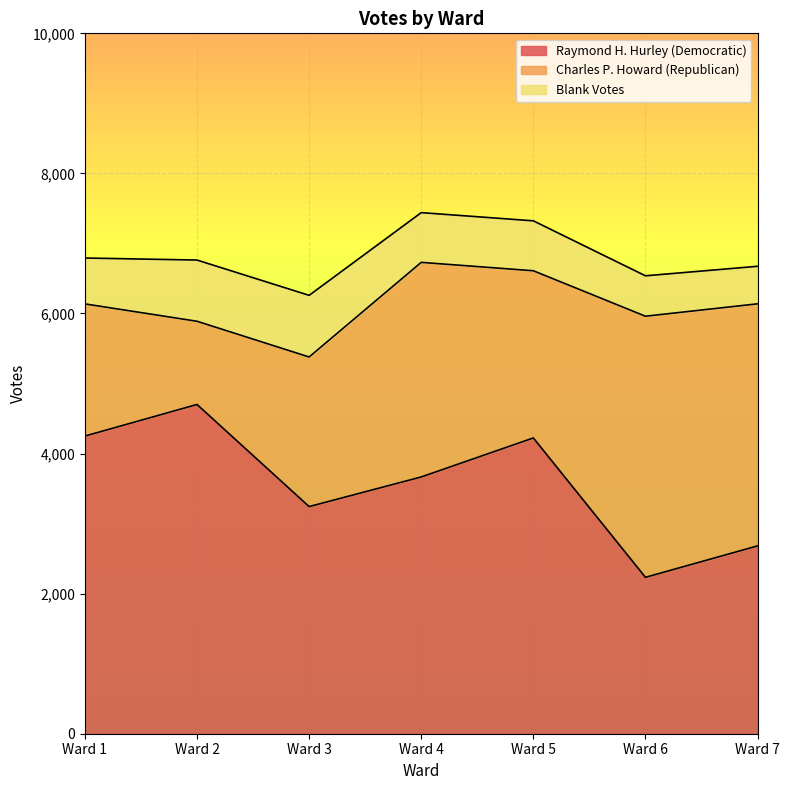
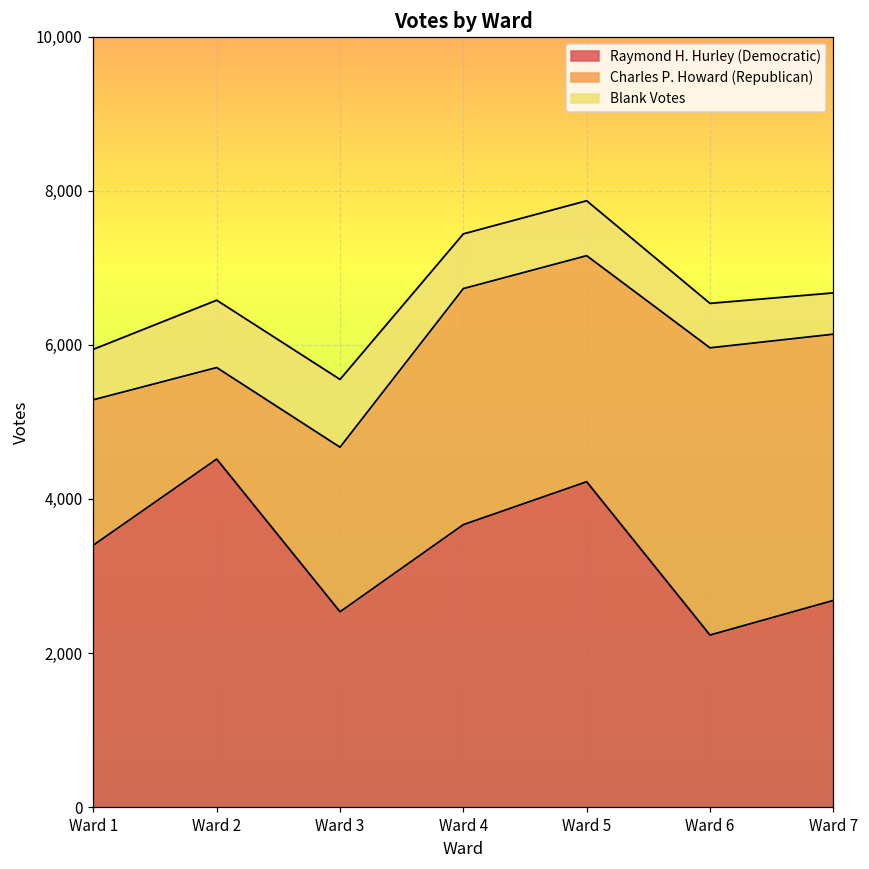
Raymond H. Hurley (Democratic), Ward 1: 4,300 -> 3,400
Raymond H. Hurley (Democratic), Ward 2: 4,700 -> 4,500
Raymond H. Hurley (Democratic), Ward 3: 3,200 -> 2,500
Charles P. Howard (Republican), Ward 5: 2,400 -> 2,900
